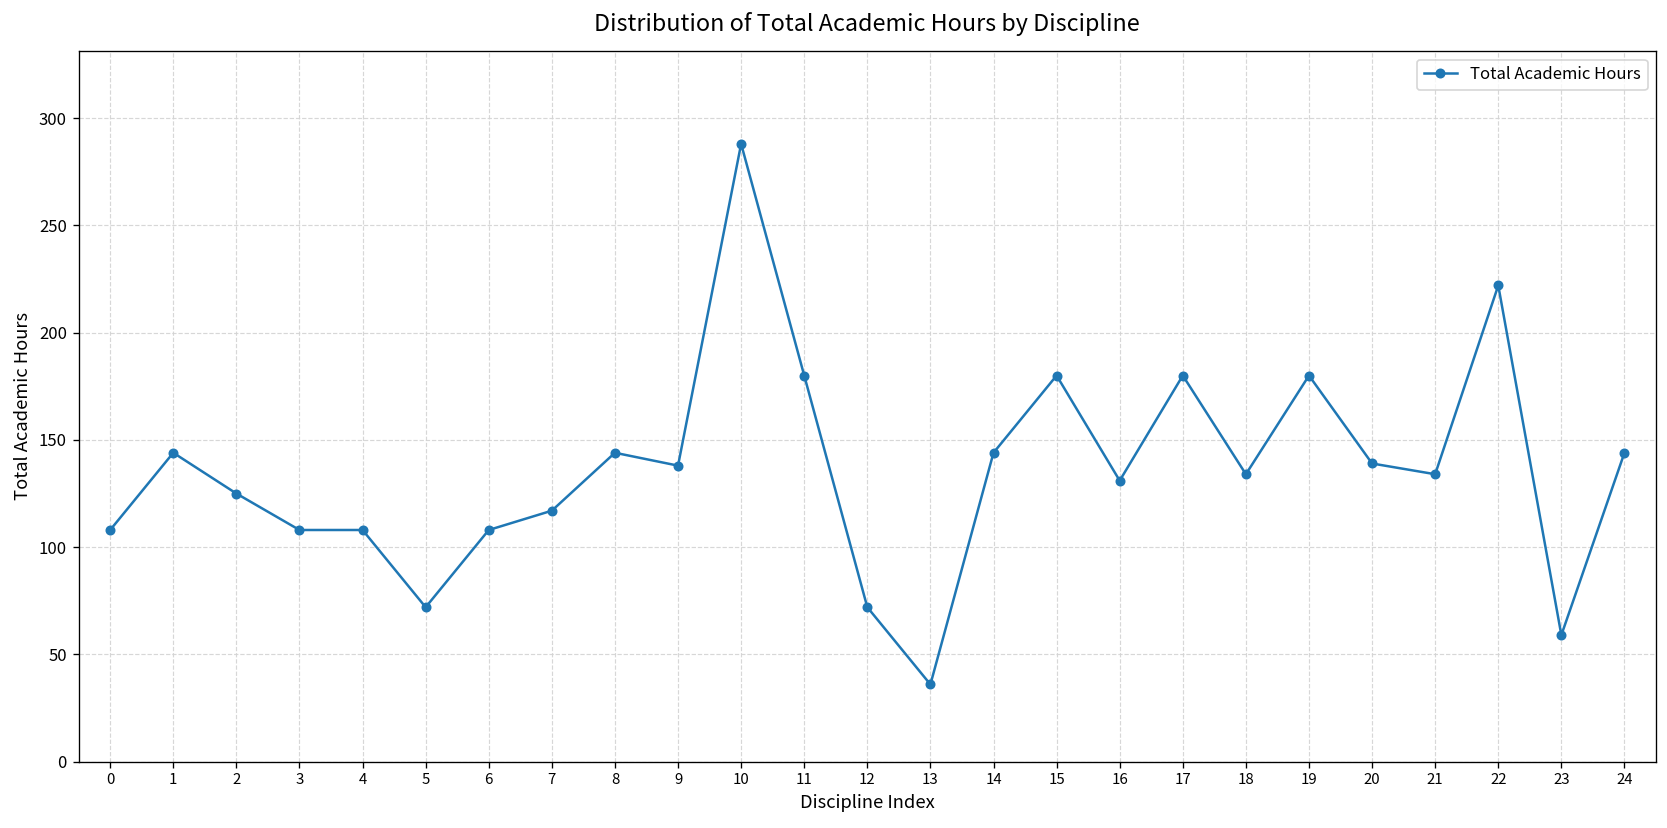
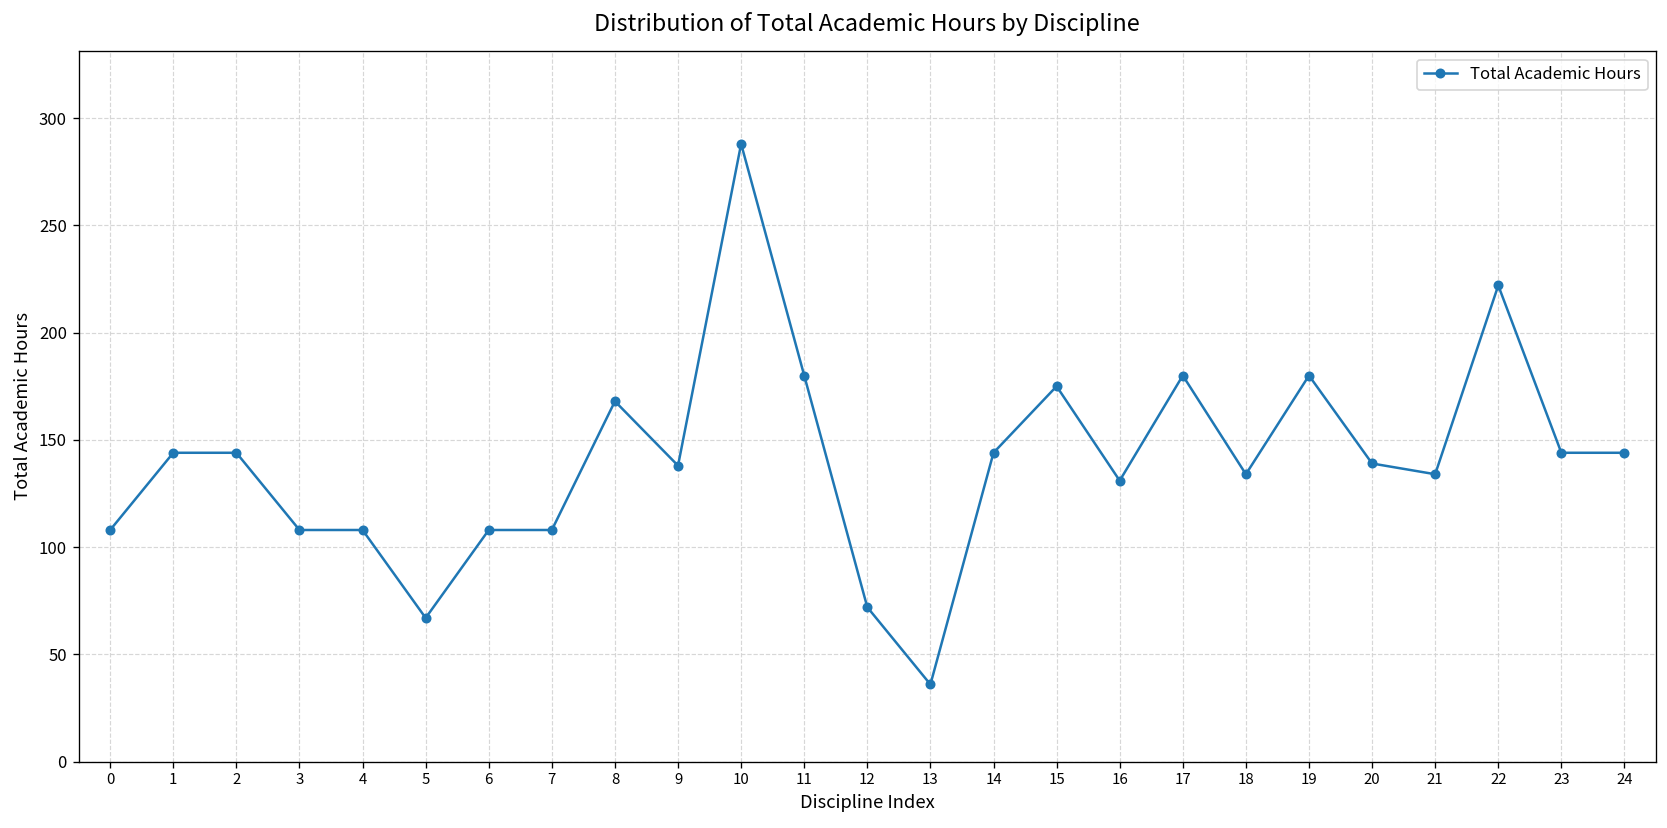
2: 125 -> 144
5: 72 -> 67
7: 117 -> 108
8: 144 -> 168
15: 180 -> 175
23: 59 -> 144
